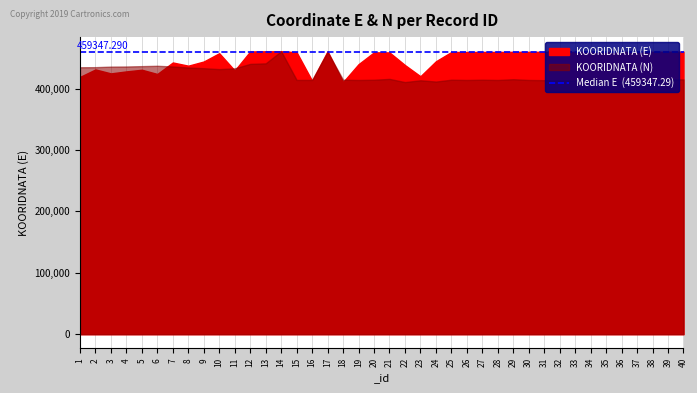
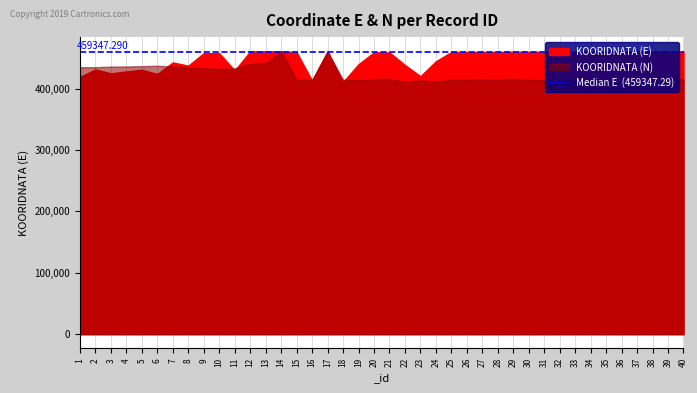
KOORIDNATA (E), 9: 440,000 -> 460,000
